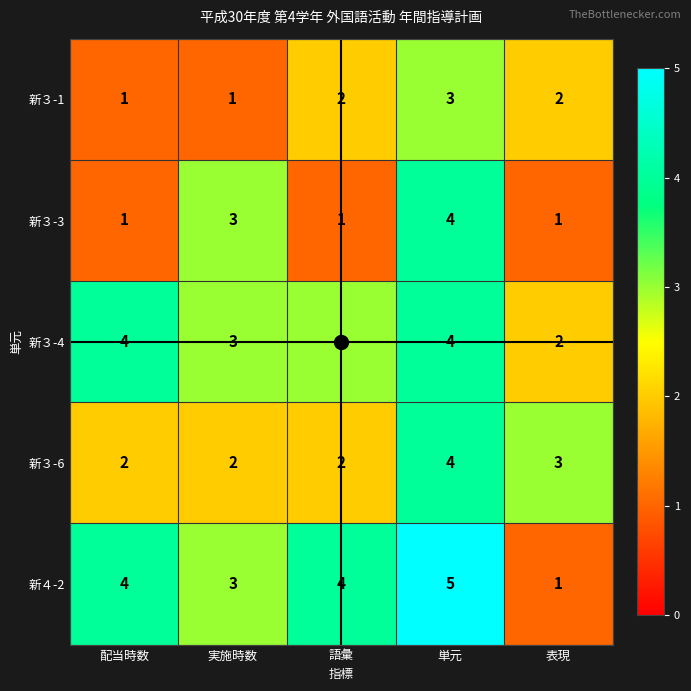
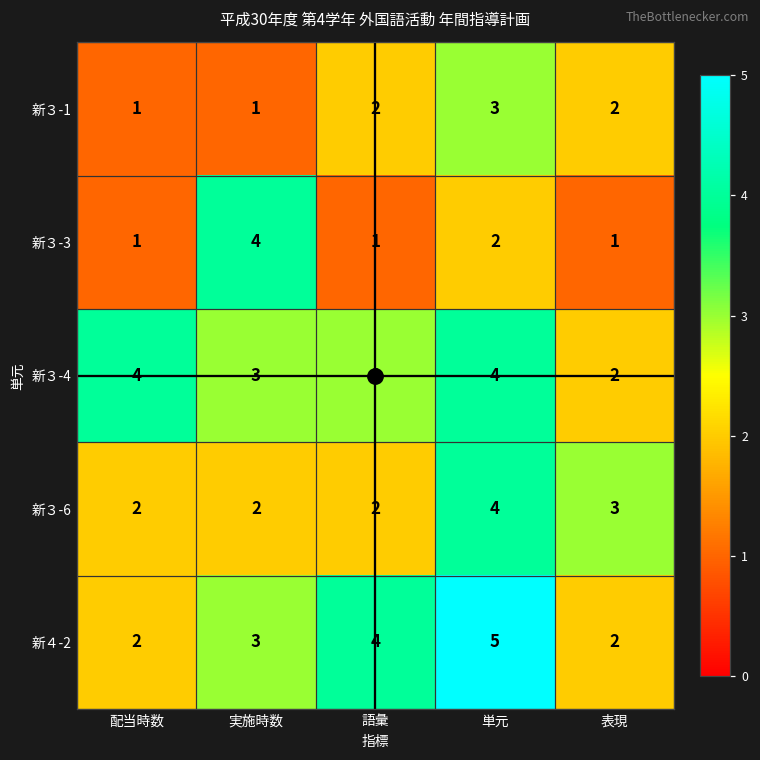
新３-3, 実施時数: 3 -> 4
新３-3, 単元: 4 -> 2
新４-2, 配当時数: 4 -> 2
新４-2, 表現: 1 -> 2
